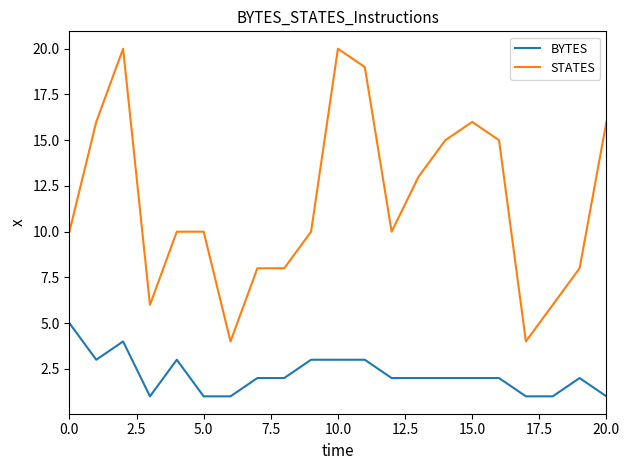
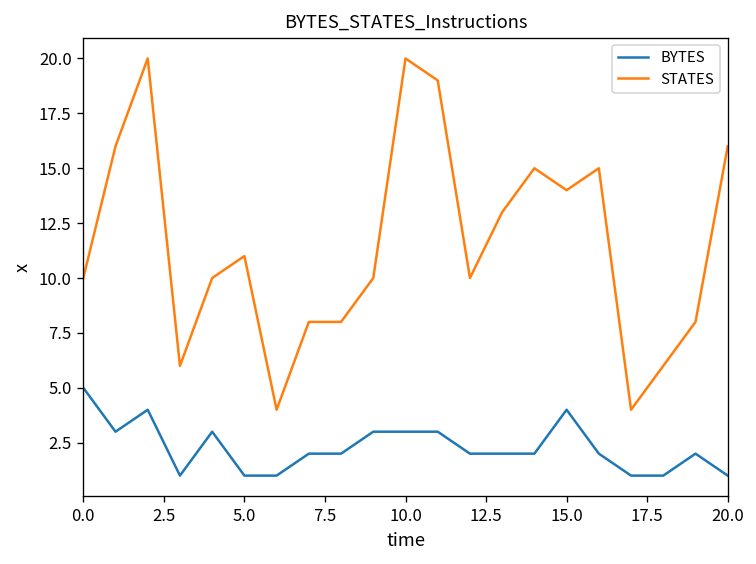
STATES, 5.0: 10 -> 11
BYTES, 15.0: 2 -> 4
STATES, 15.0: 16 -> 14
